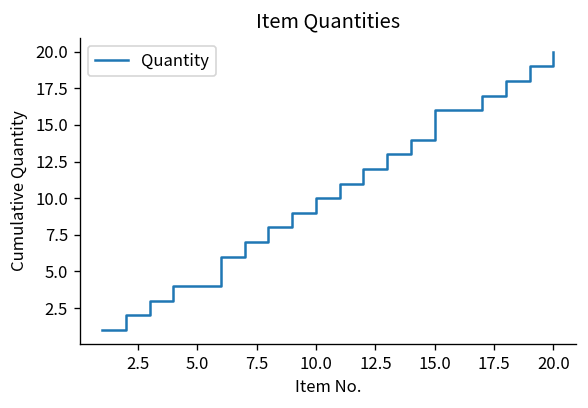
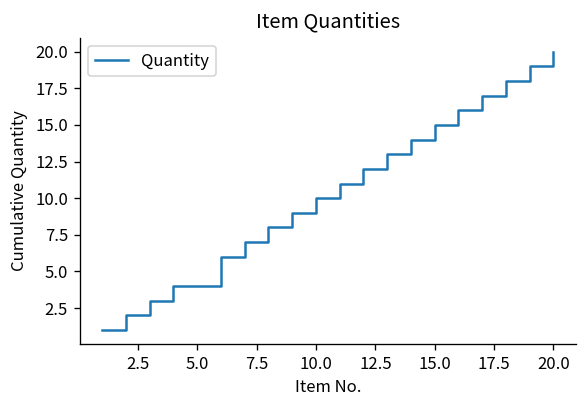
15.0: 16 -> 15
